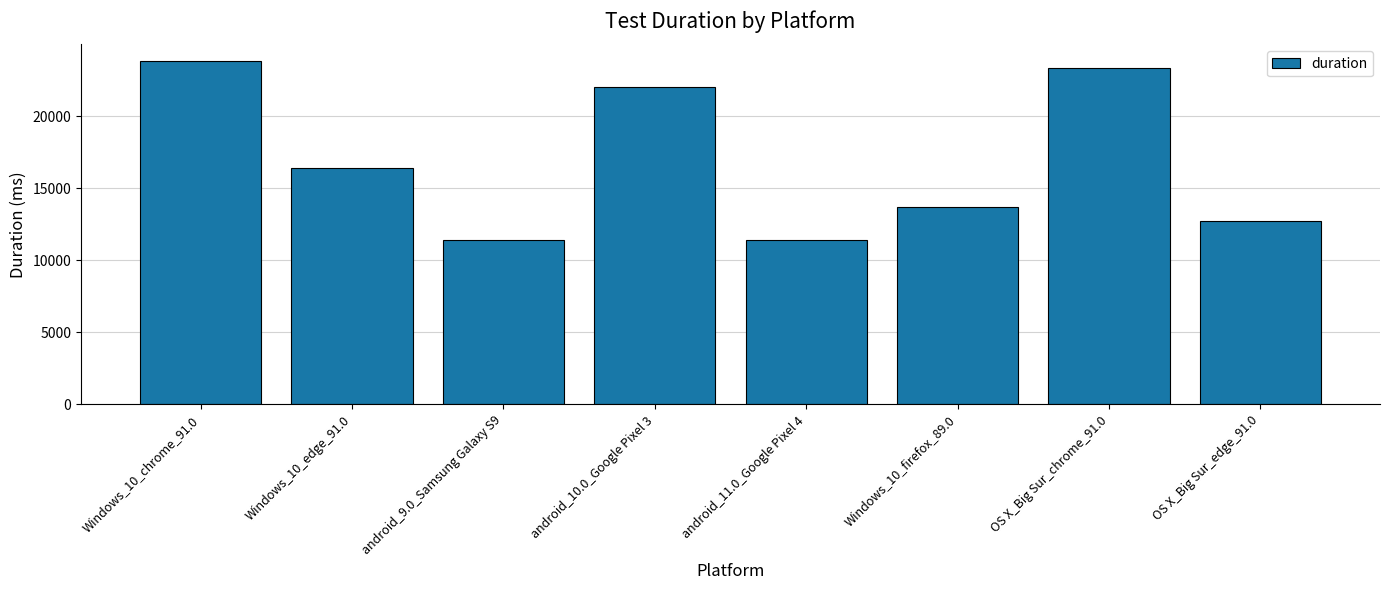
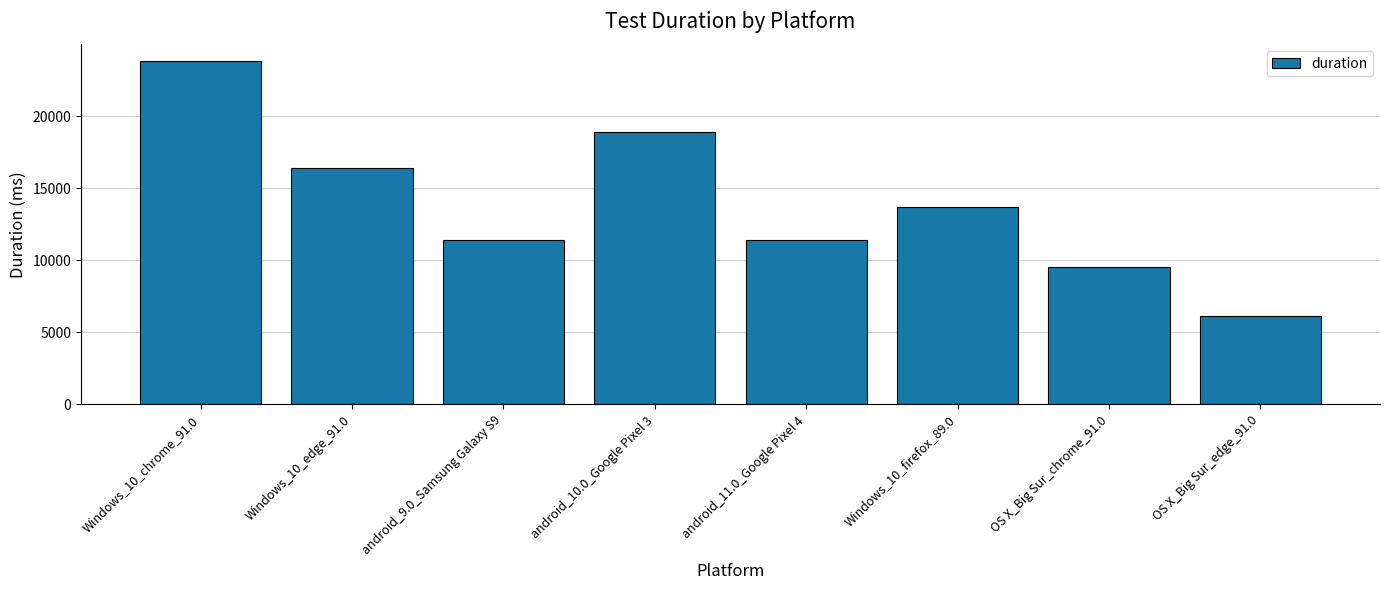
android_10.0_Google Pixel 3: 22000 -> 18900
OS X_Big Sur_chrome_91.0: 23300 -> 9500
OS X_Big Sur_edge_91.0: 12700 -> 6100
